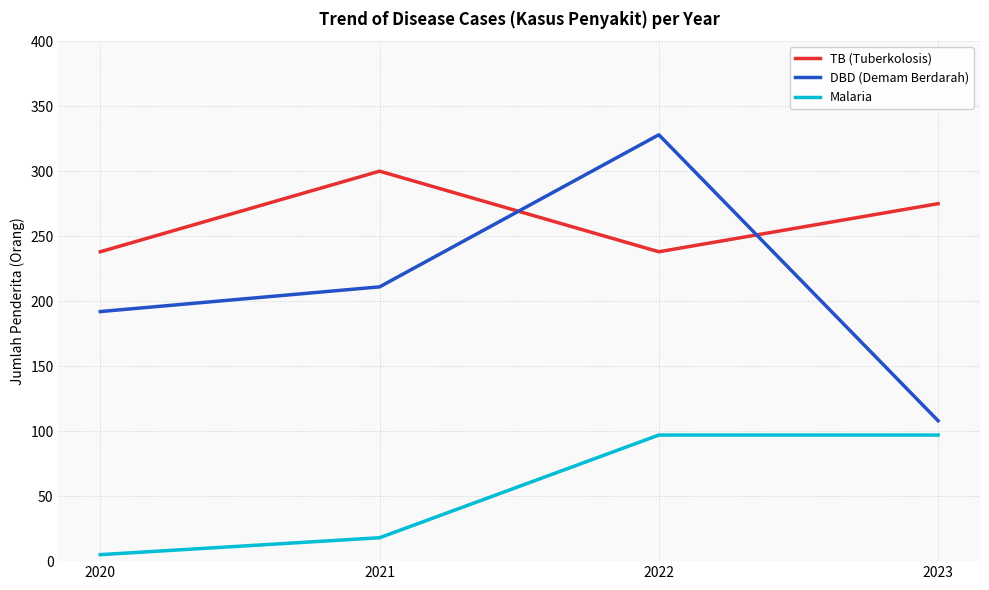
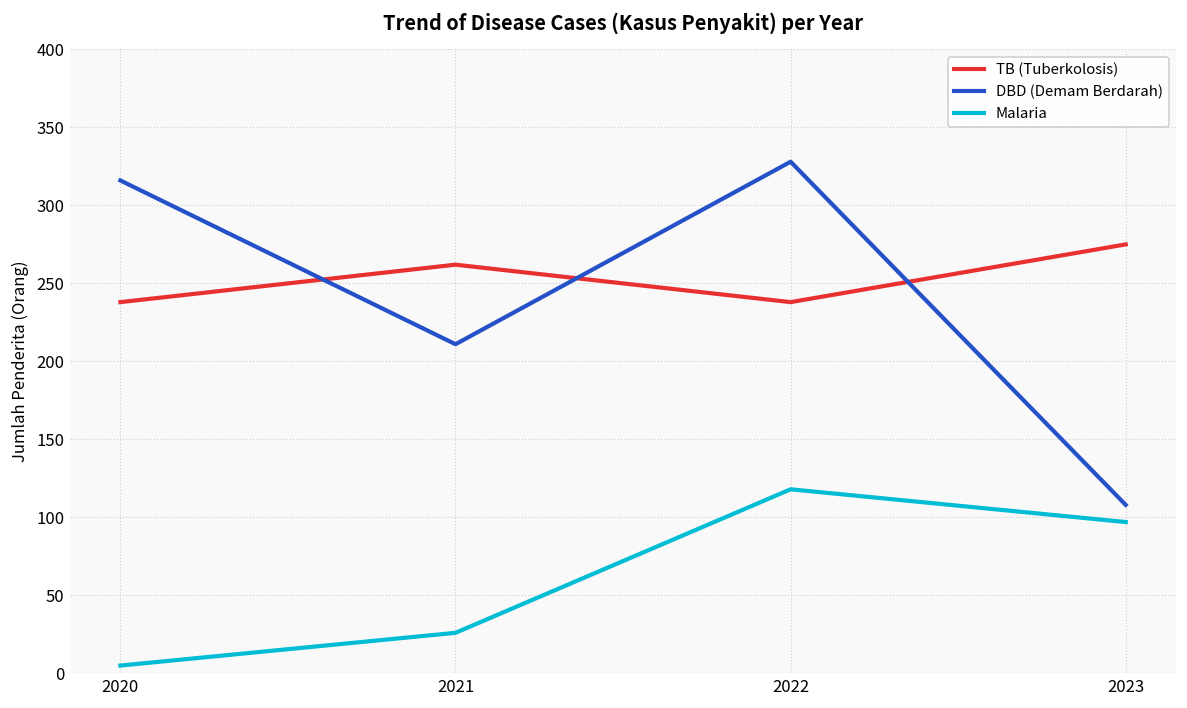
DBD (Demam Berdarah), 2020: 192 -> 316
TB (Tuberkolosis), 2021: 300 -> 262
Malaria, 2021: 18 -> 26
Malaria, 2022: 97 -> 118
